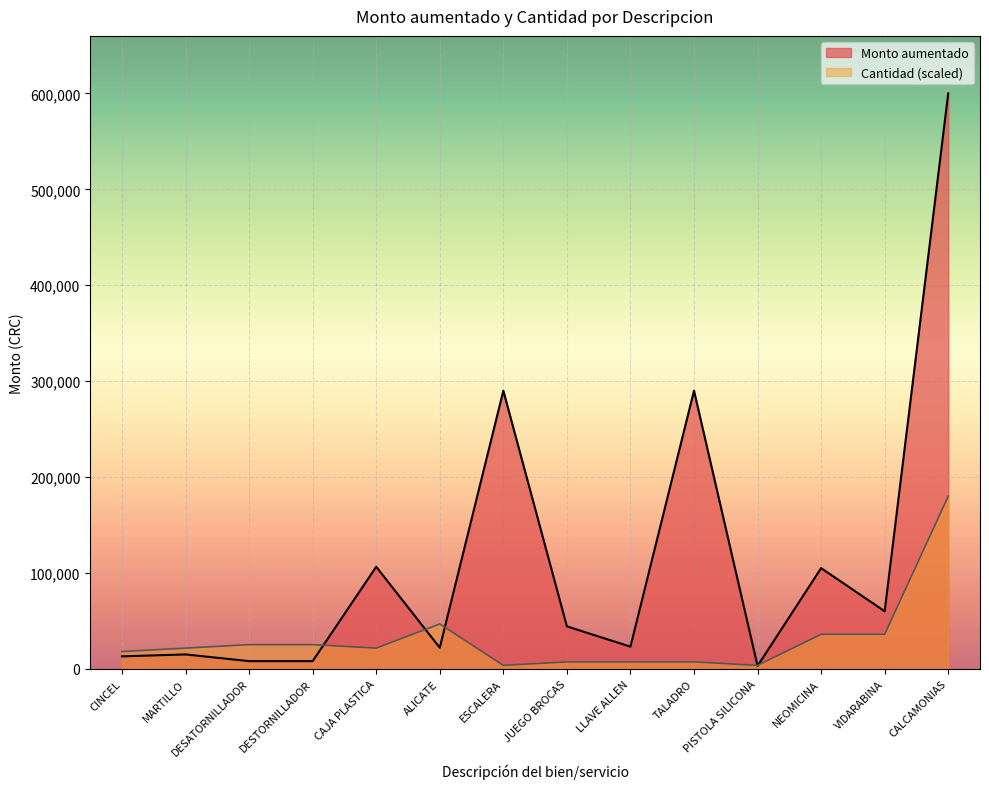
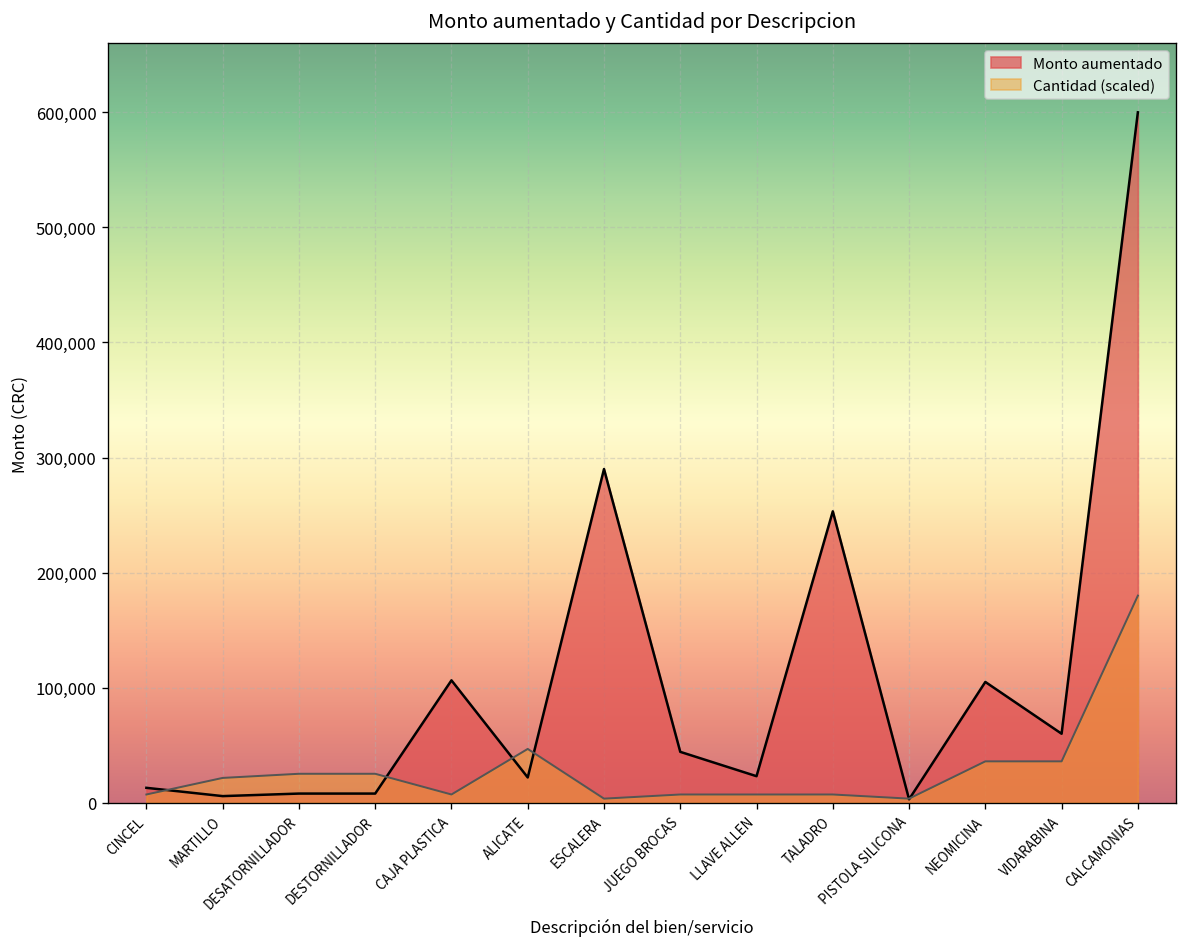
Cantidad (scaled), CINCEL: 20,000 -> 10,000
Monto aumentado, MARTILLO: 20,000 -> 10,000
Cantidad (scaled), CAJA PLASTICA: 20,000 -> 10,000
Monto aumentado, TALADRO: 290,000 -> 250,000
